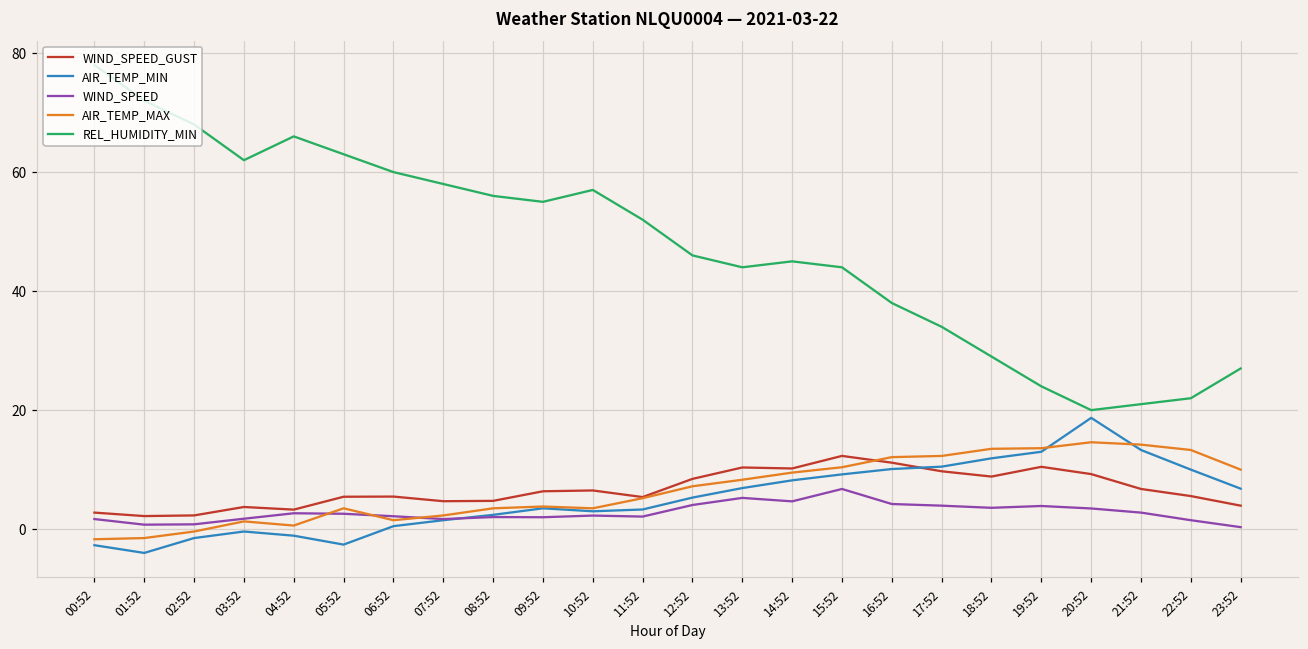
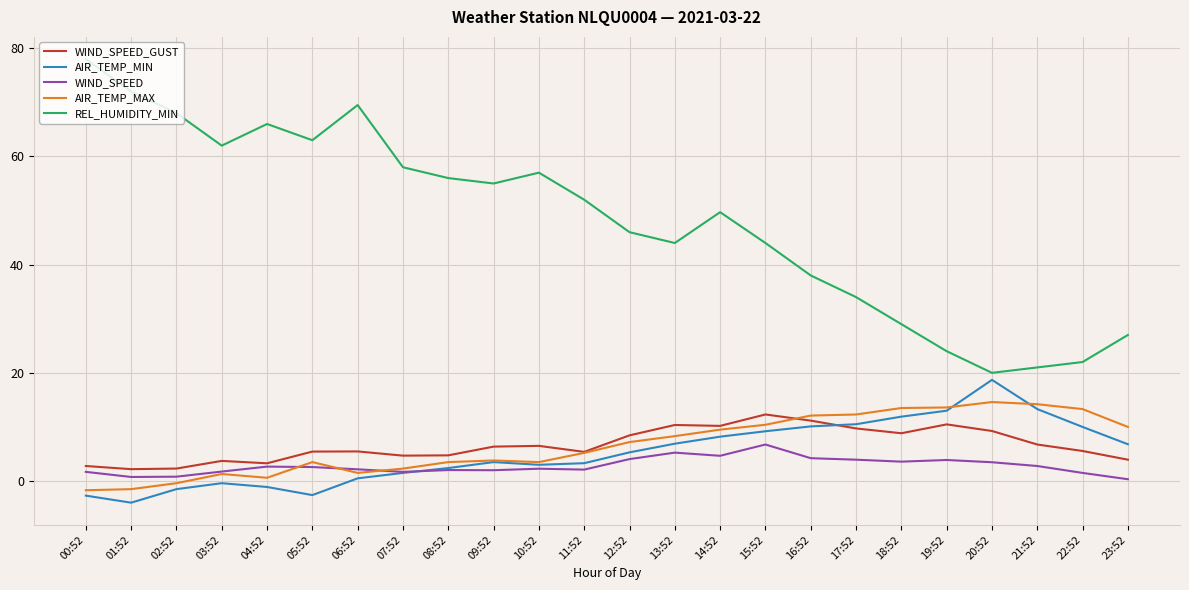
REL_HUMIDITY_MIN, 06:52: 60 -> 70
REL_HUMIDITY_MIN, 14:52: 45 -> 50
